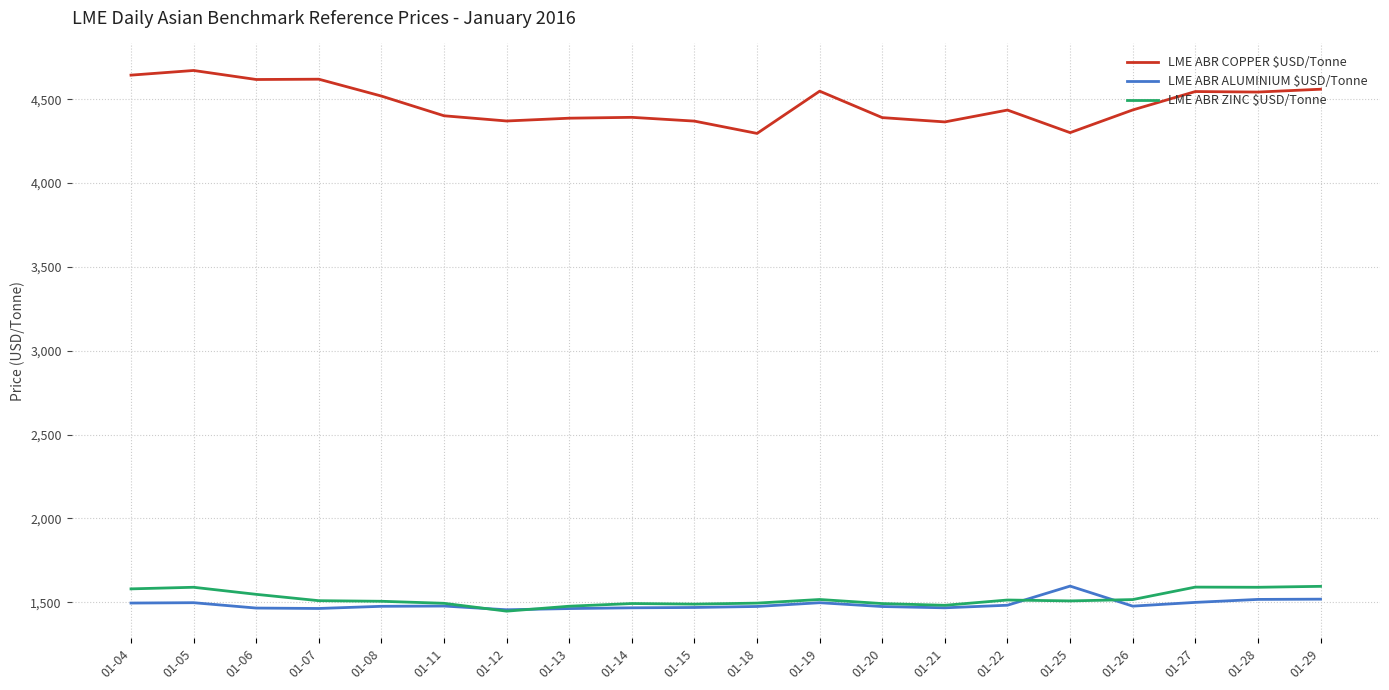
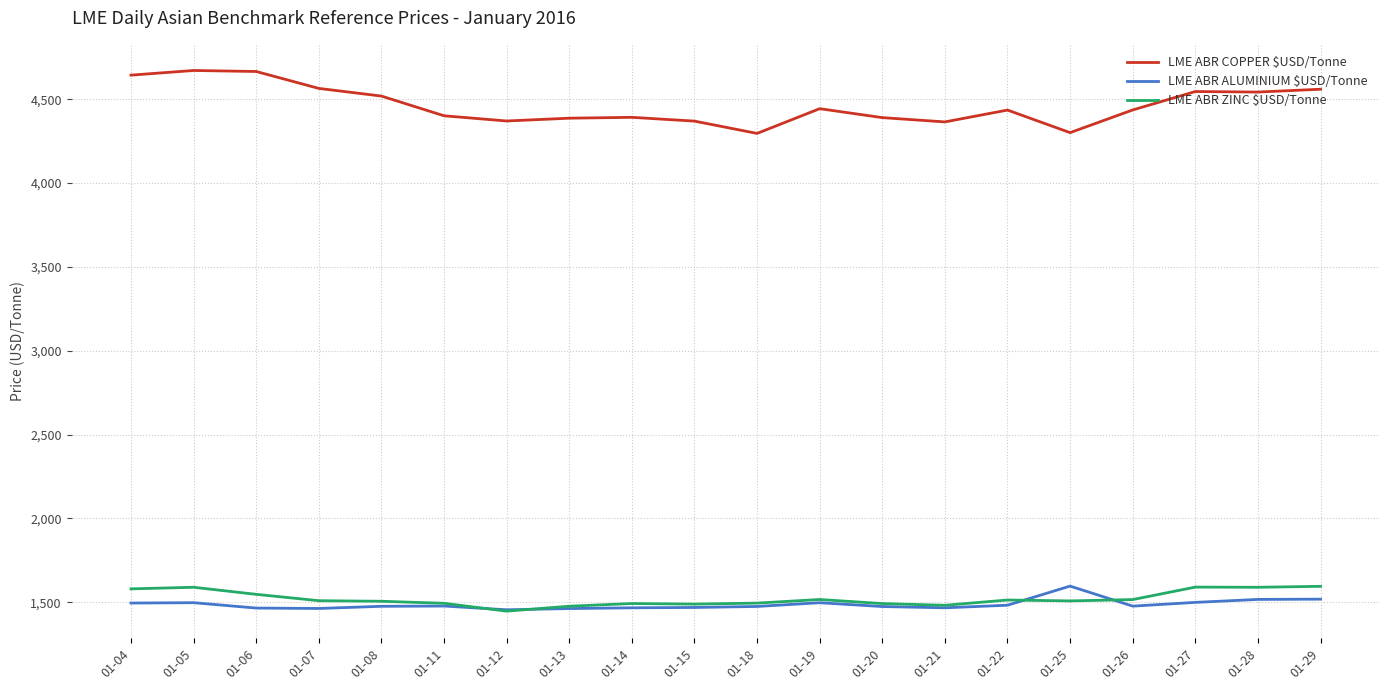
LME ABR COPPER $USD/Tonne, 01-06: 4,620 -> 4,670
LME ABR COPPER $USD/Tonne, 01-07: 4,620 -> 4,560
LME ABR COPPER $USD/Tonne, 01-19: 4,550 -> 4,440
